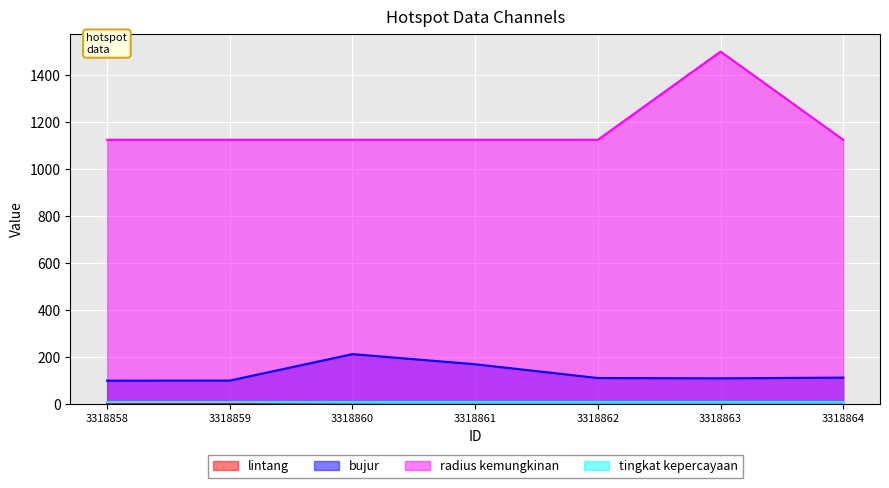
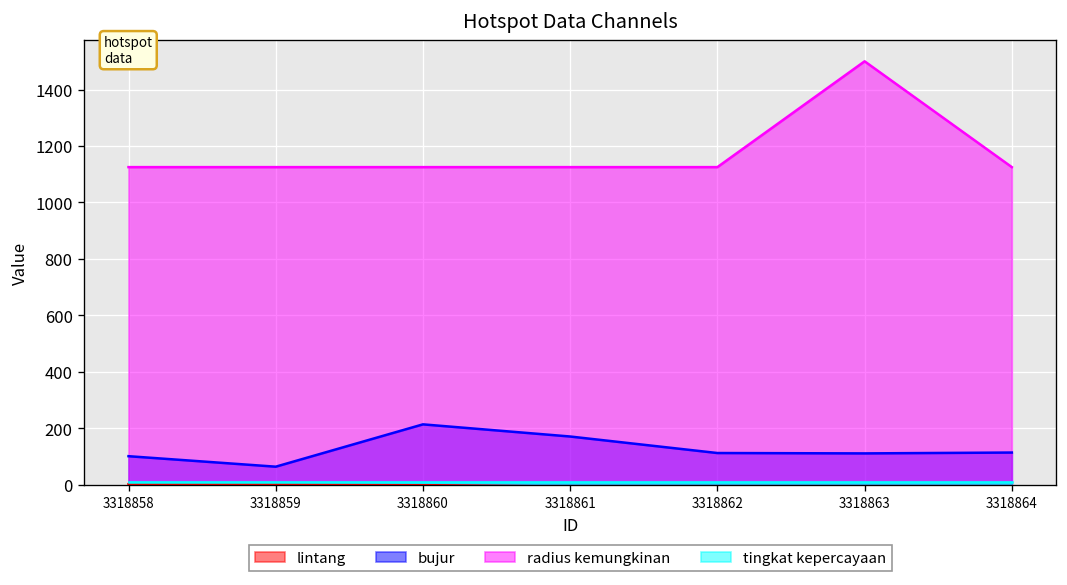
bujur, 3318859: 100 -> 60
